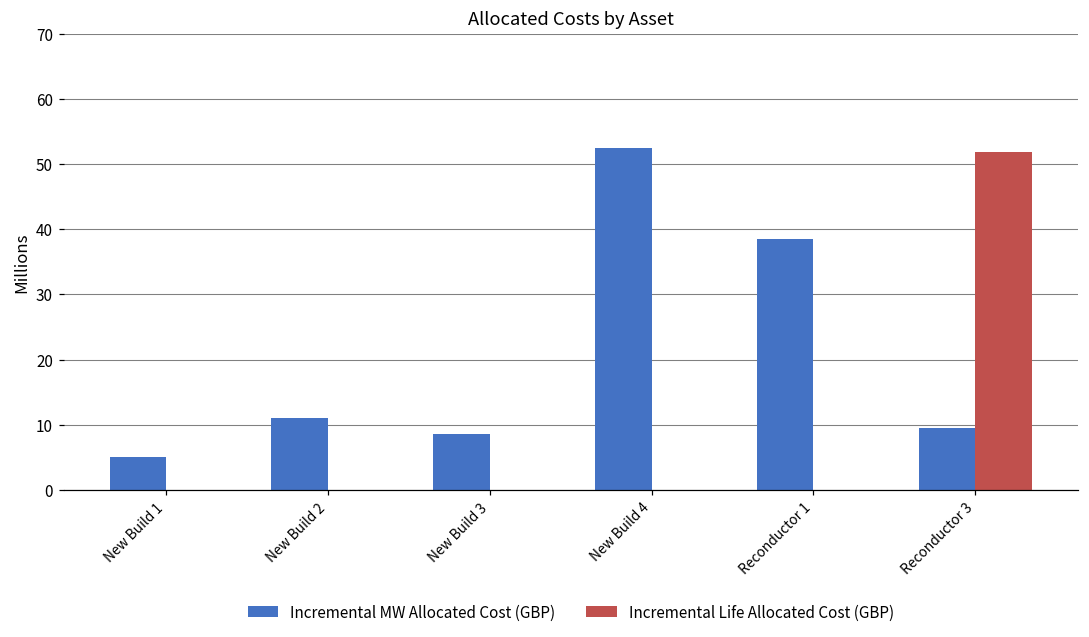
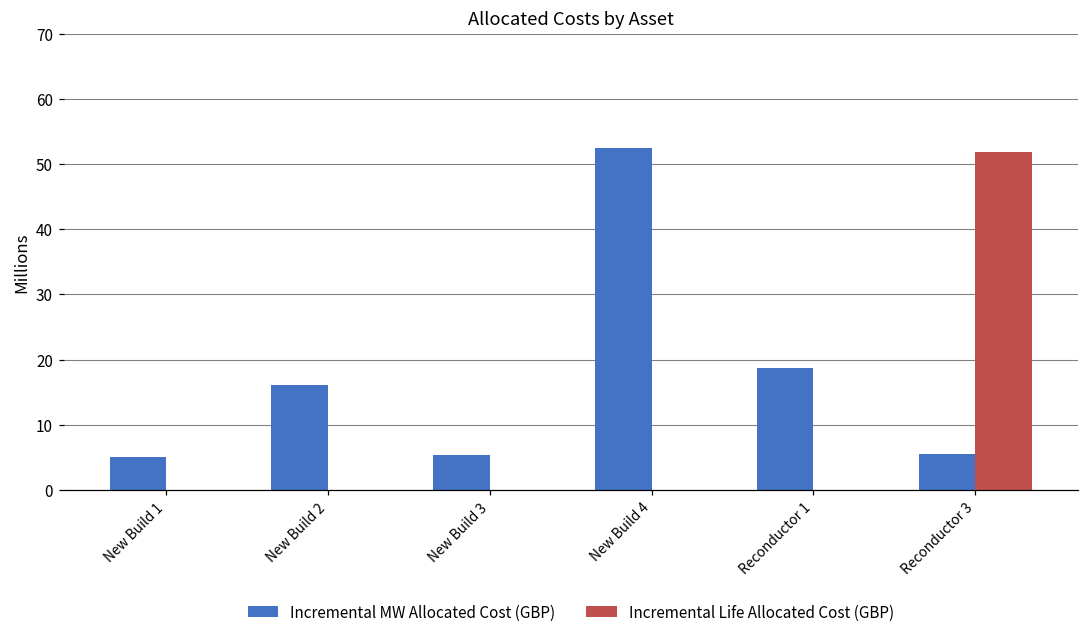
Incremental MW Allocated Cost (GBP), New Build 2: 11 -> 16
Incremental MW Allocated Cost (GBP), New Build 3: 9 -> 5
Incremental MW Allocated Cost (GBP), Reconductor 1: 39 -> 19
Incremental MW Allocated Cost (GBP), Reconductor 3: 9 -> 5
